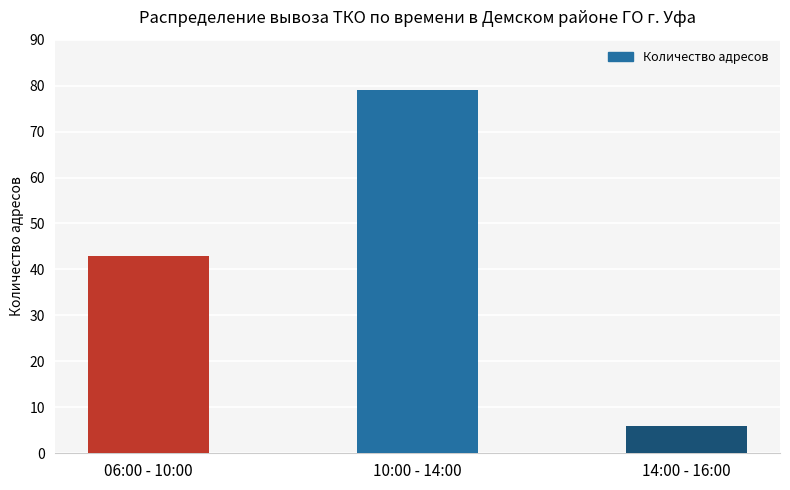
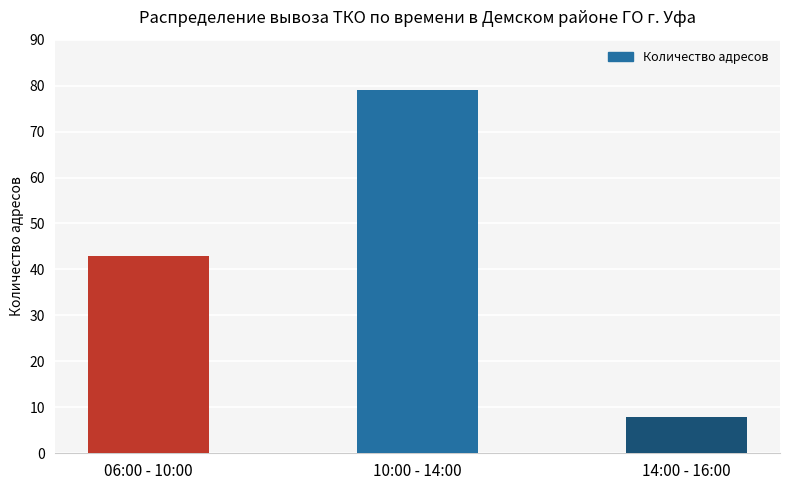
14:00 - 16:00: 6 -> 8
